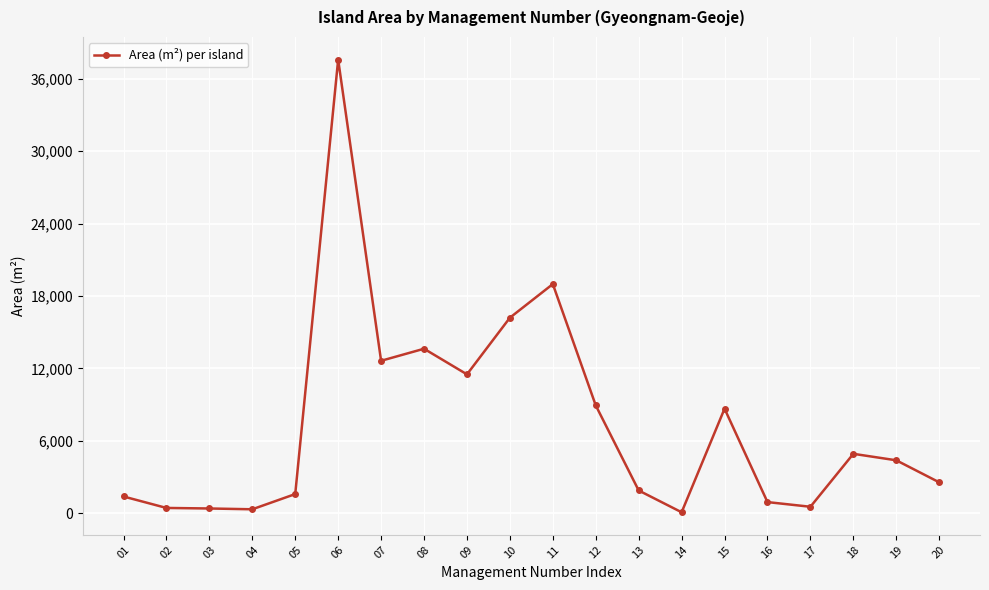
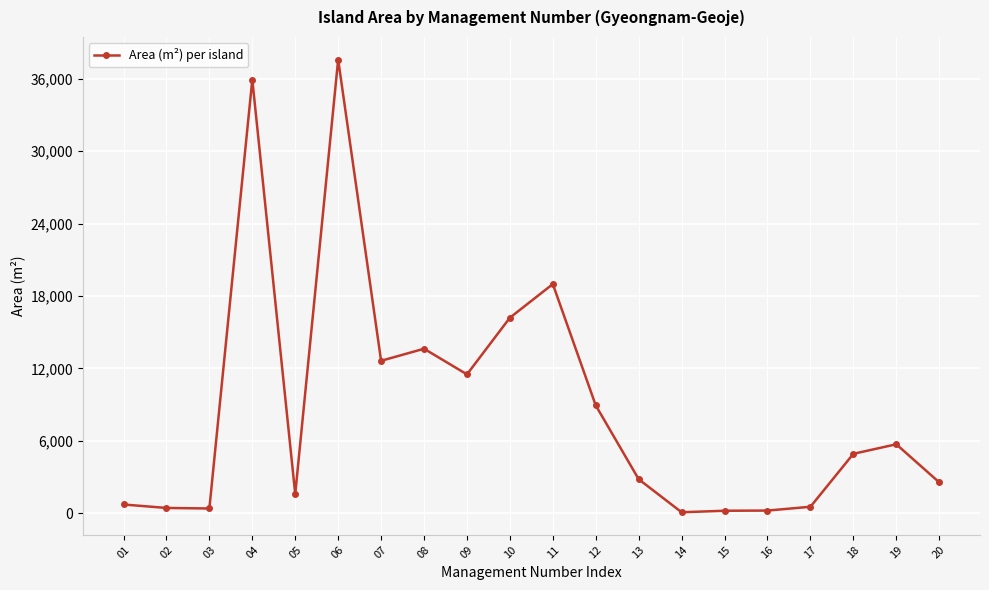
01: 1,400 -> 700
04: 300 -> 35,900
13: 1,900 -> 2,800
15: 8,700 -> 200
16: 900 -> 200
19: 4,400 -> 5,700
